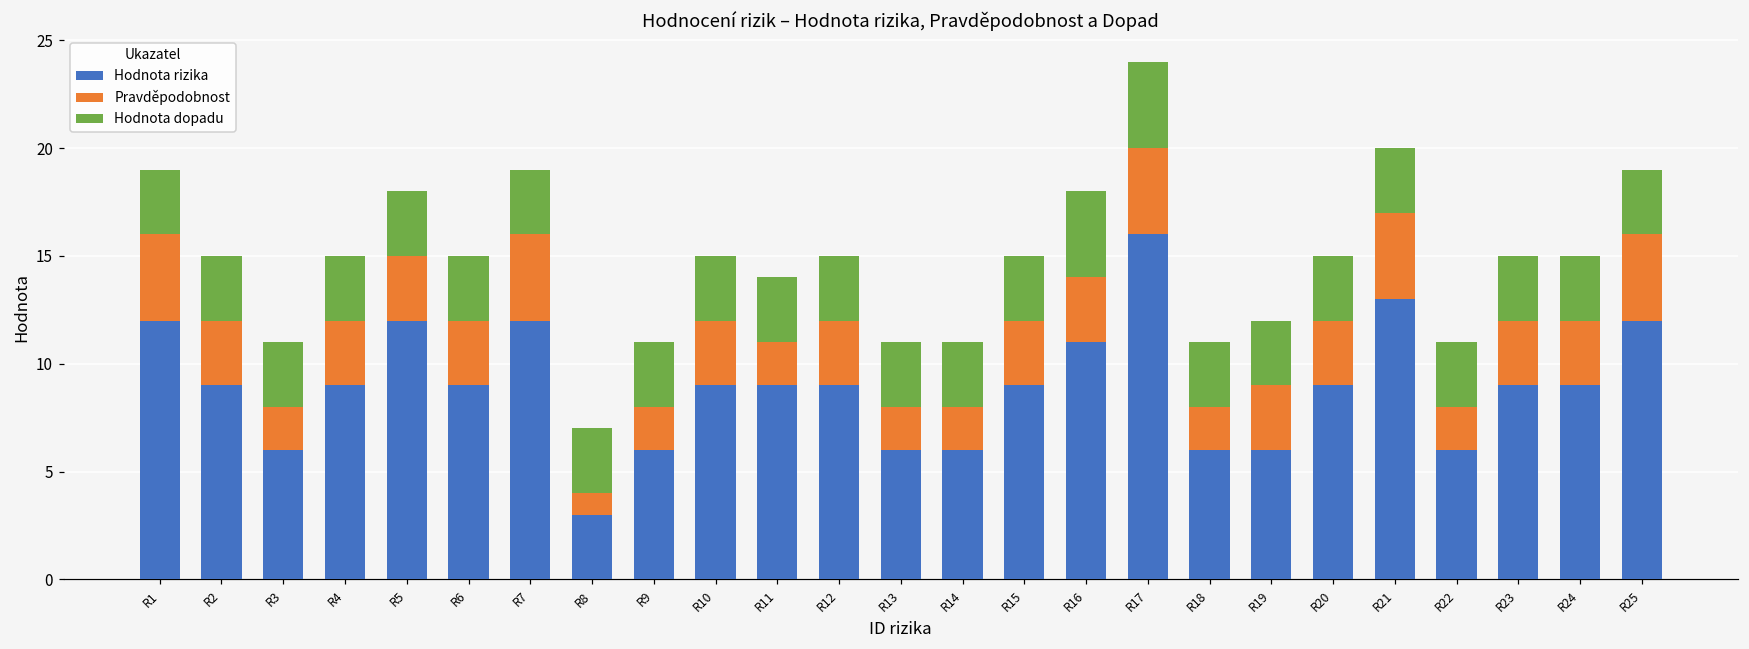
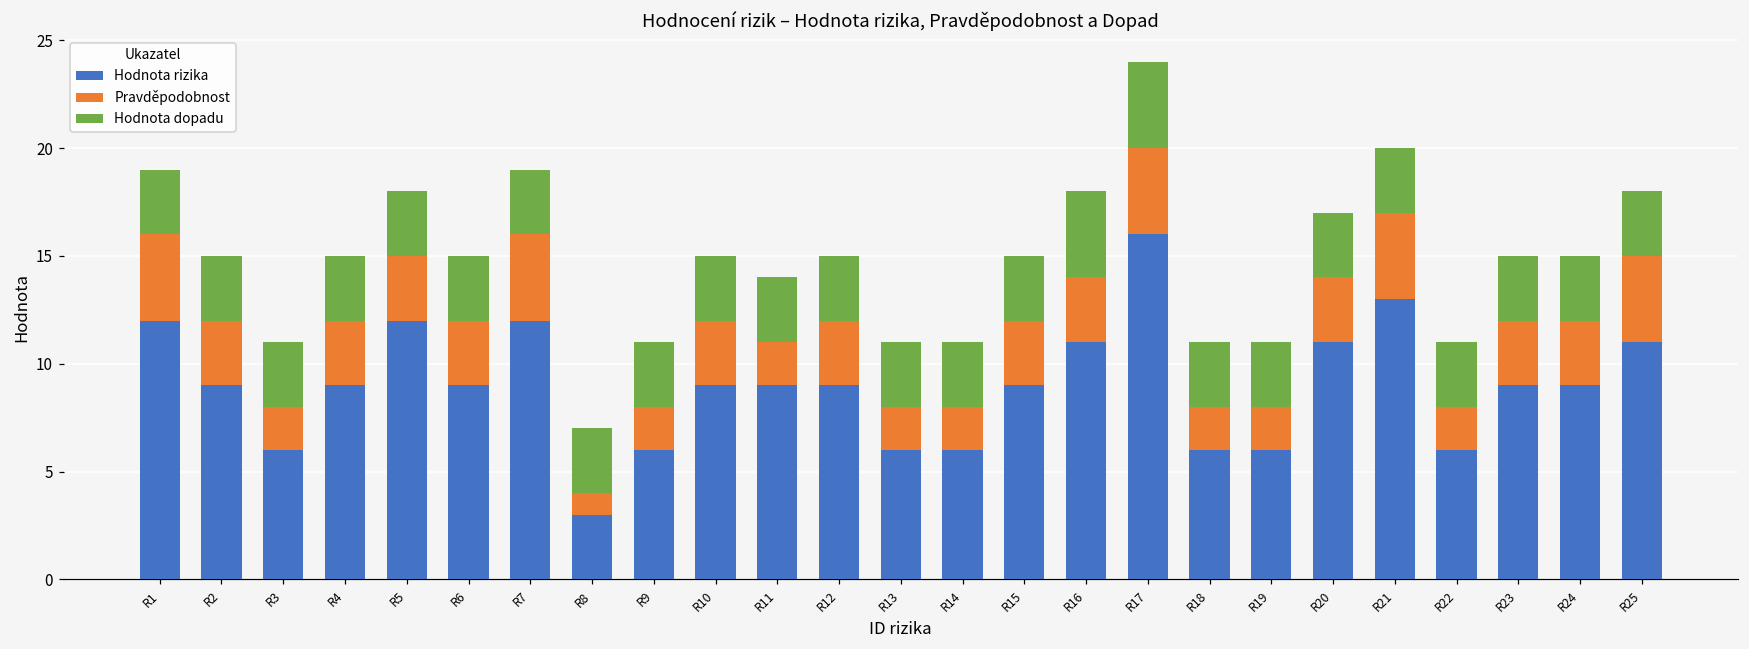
Pravděpodobnost, R19: 3 -> 2
Hodnota rizika, R20: 9 -> 11
Hodnota rizika, R25: 12 -> 11
